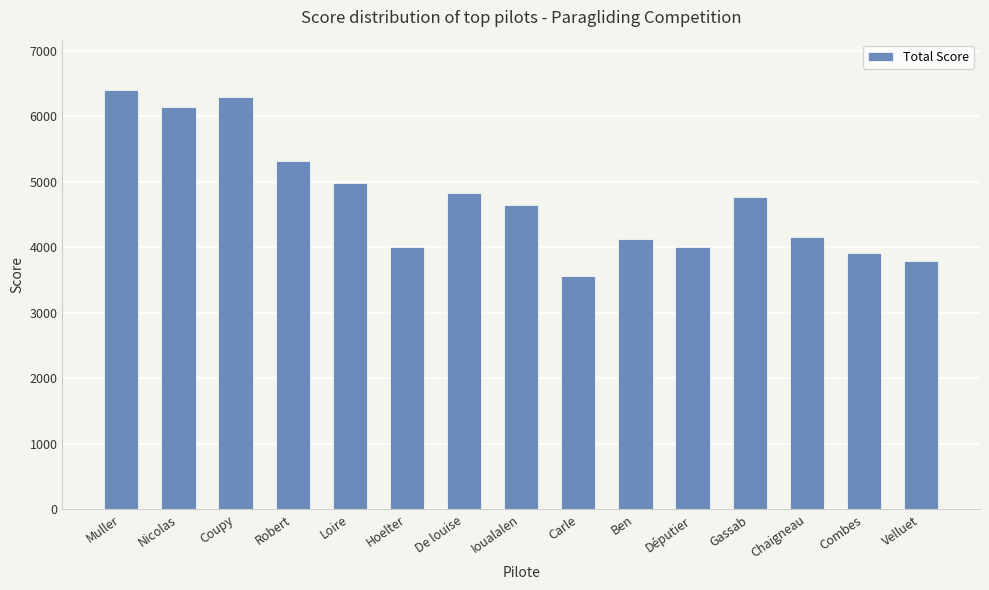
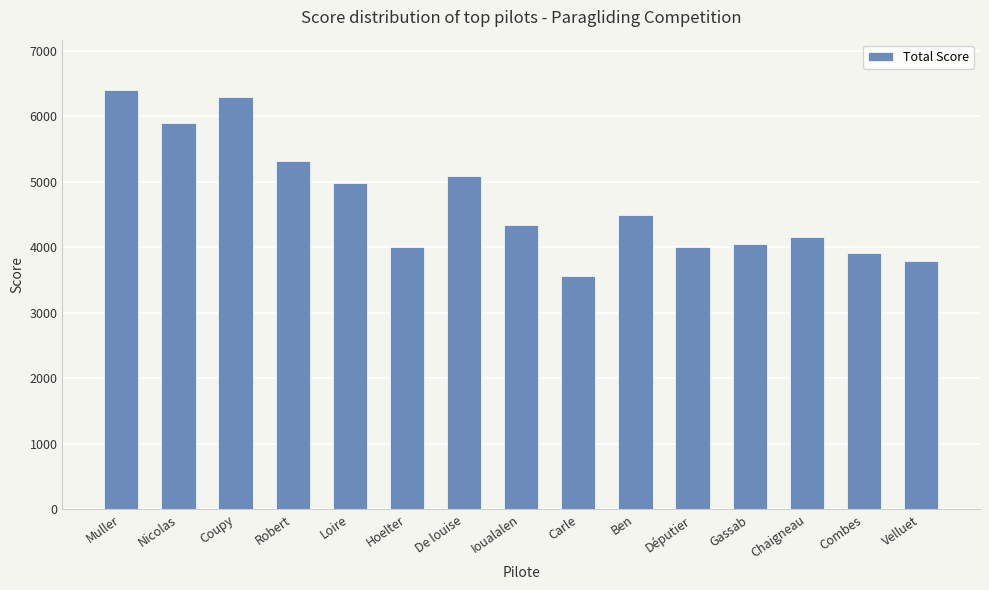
Nicolas: 6100 -> 5900
De louise: 4800 -> 5100
Ioualalen: 4600 -> 4300
Ben: 4100 -> 4500
Gassab: 4800 -> 4100
